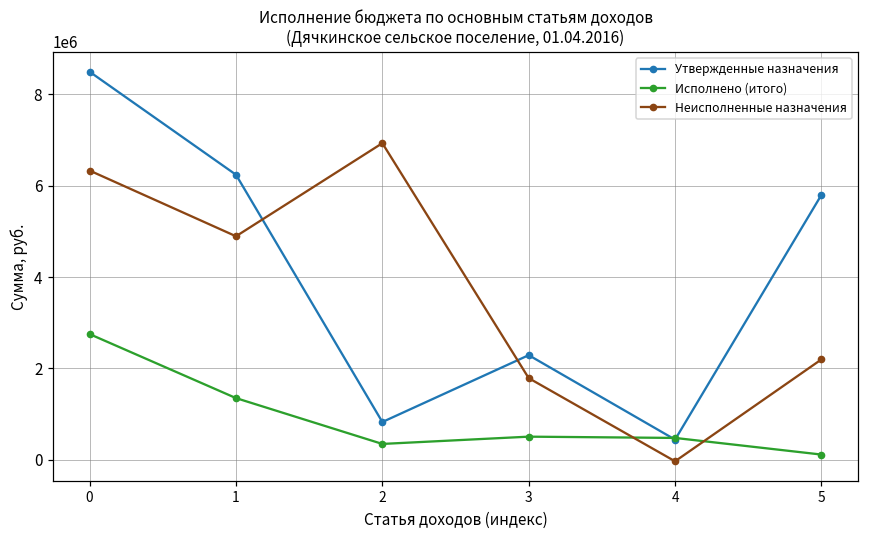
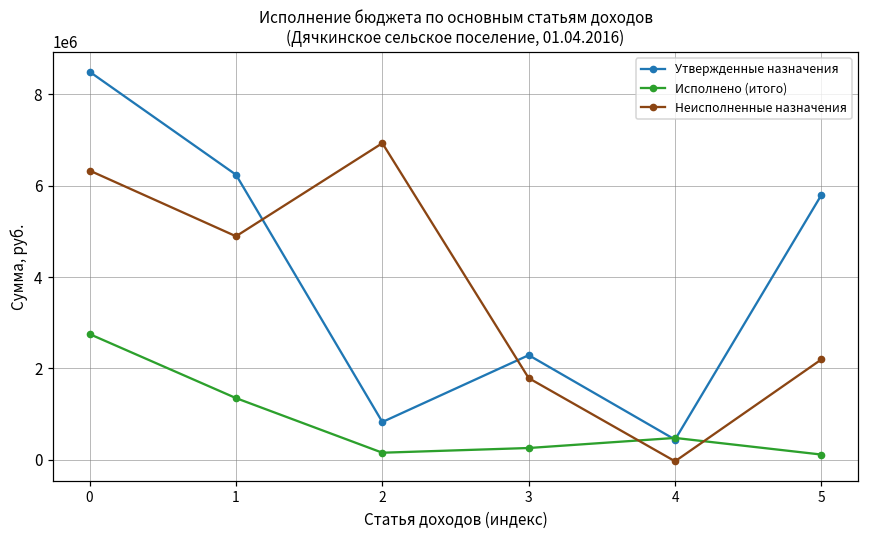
Исполнено (итого), 2: 300000 -> 200000
Исполнено (итого), 3: 500000 -> 300000
